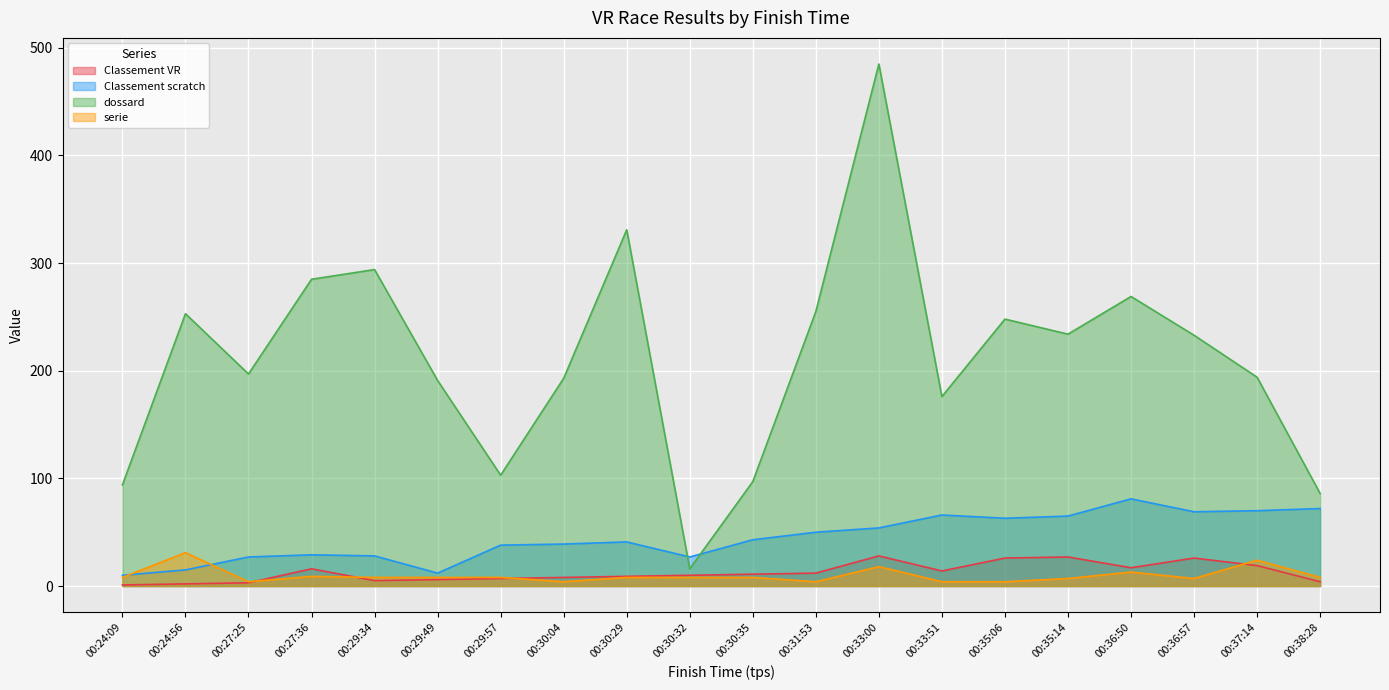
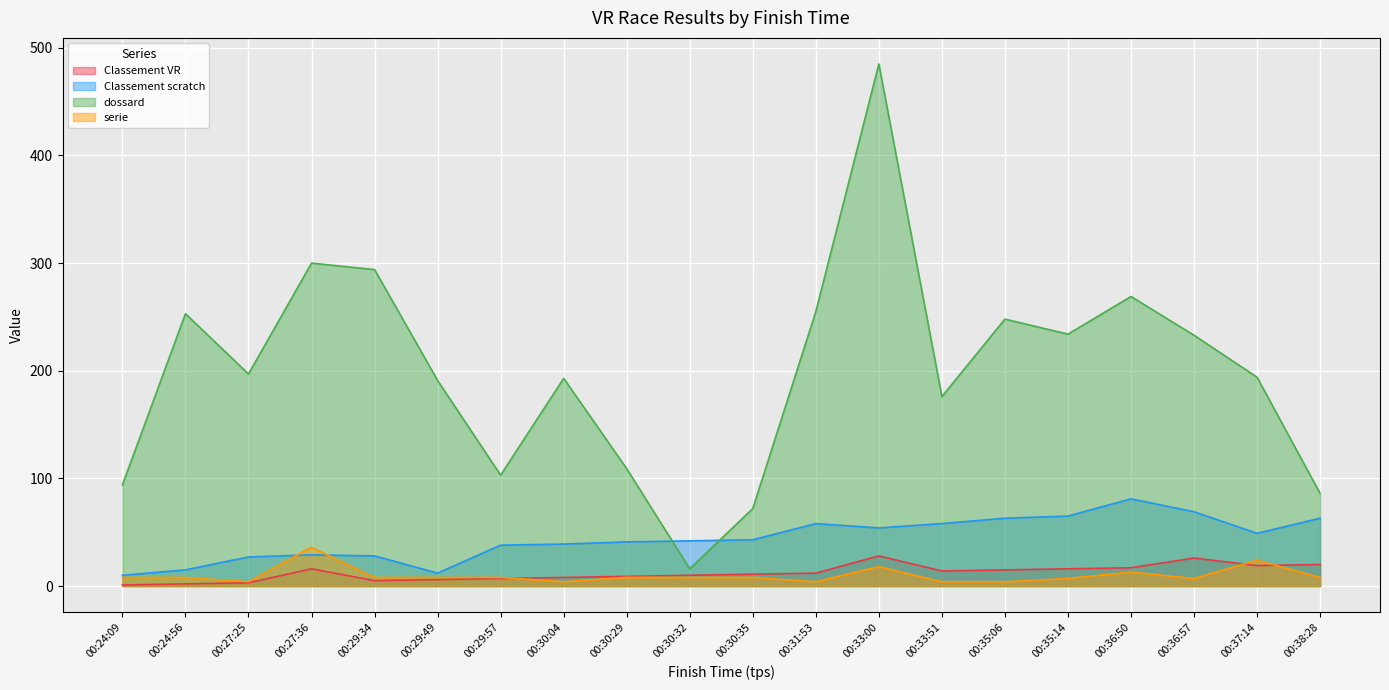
serie, 00:24:56: 31 -> 8
dossard, 00:27:36: 285 -> 300
serie, 00:27:36: 9 -> 36
dossard, 00:30:29: 331 -> 109
Classement scratch, 00:30:32: 27 -> 42
dossard, 00:30:35: 97 -> 72
Classement scratch, 00:31:53: 50 -> 58
Classement scratch, 00:33:51: 66 -> 58
Classement VR, 00:35:06: 26 -> 15
Classement VR, 00:35:14: 27 -> 16
Classement scratch, 00:37:14: 70 -> 49
Classement VR, 00:38:28: 4 -> 20
Classement scratch, 00:38:28: 72 -> 63
